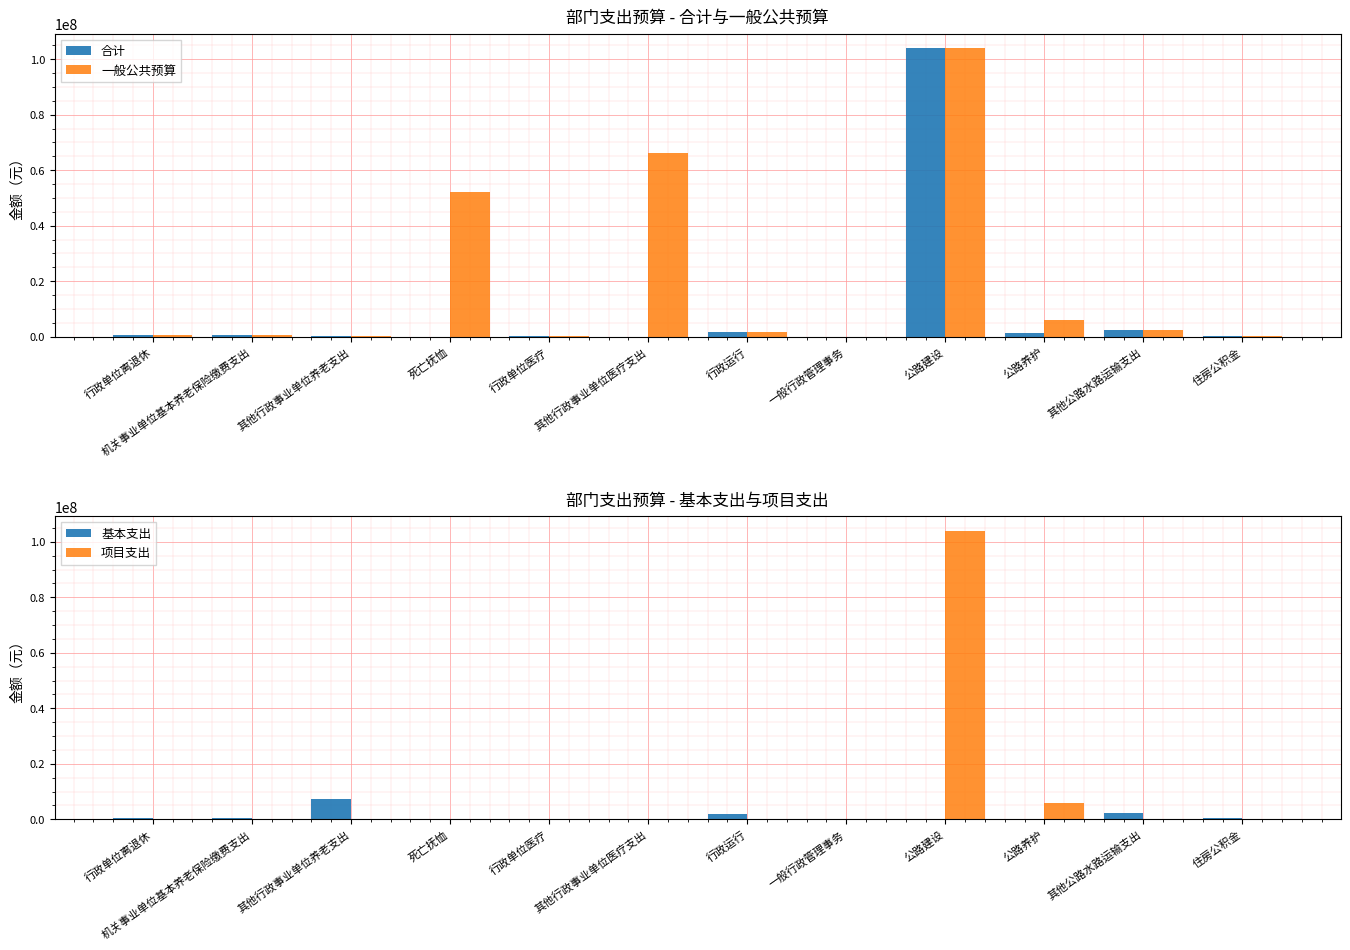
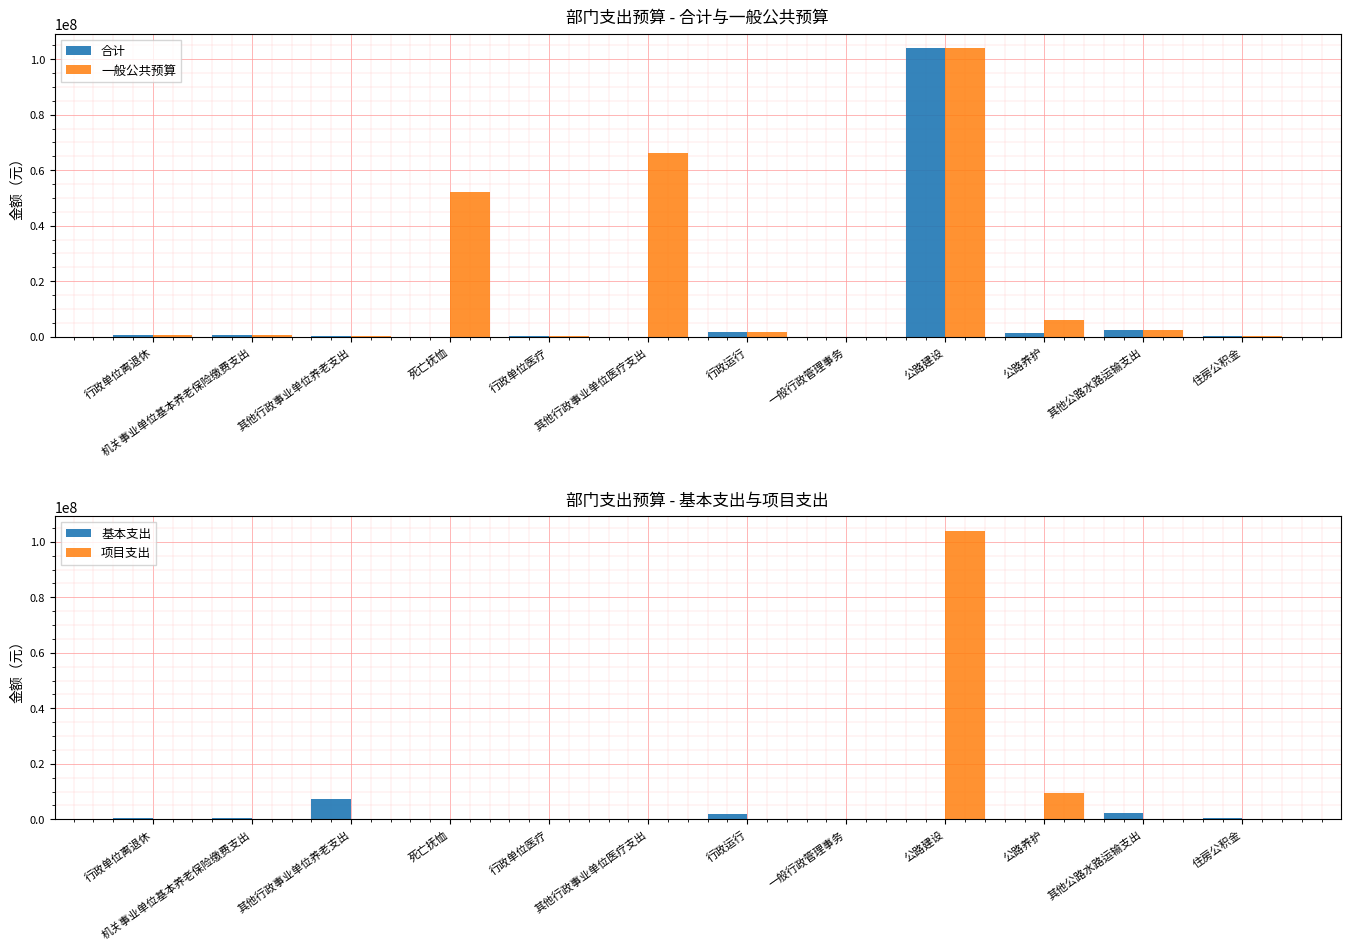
部门支出预算 - 基本支出与项目支出, 项目支出, 公路养护: 6000000 -> 10000000
